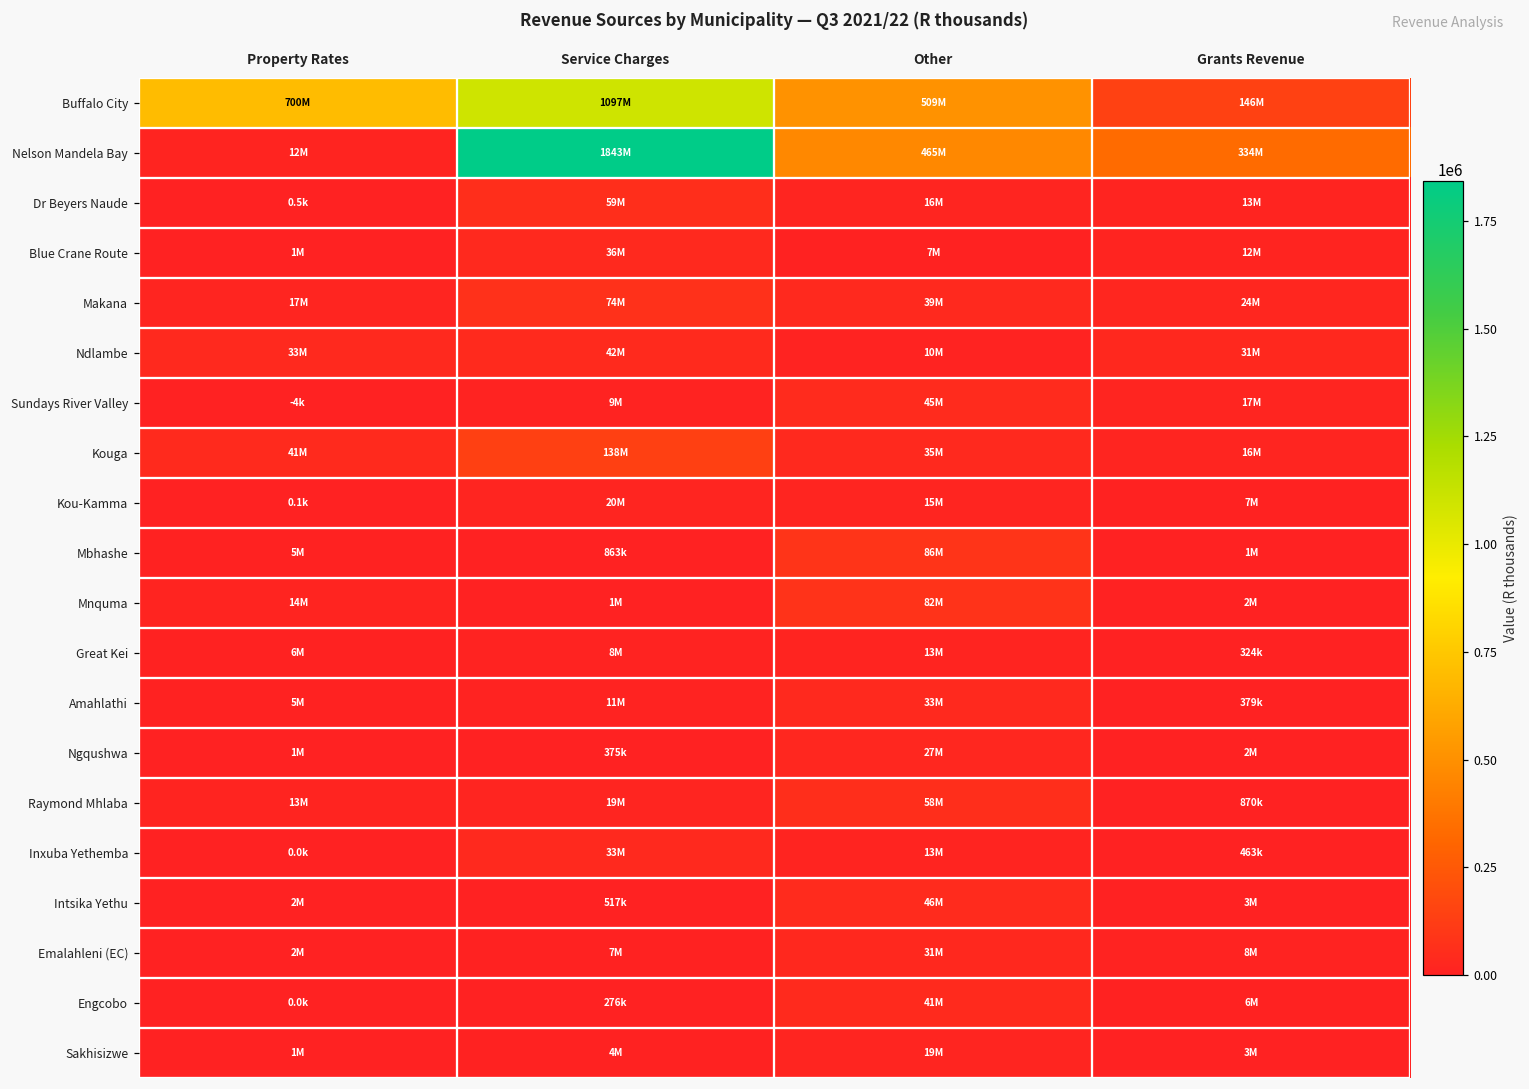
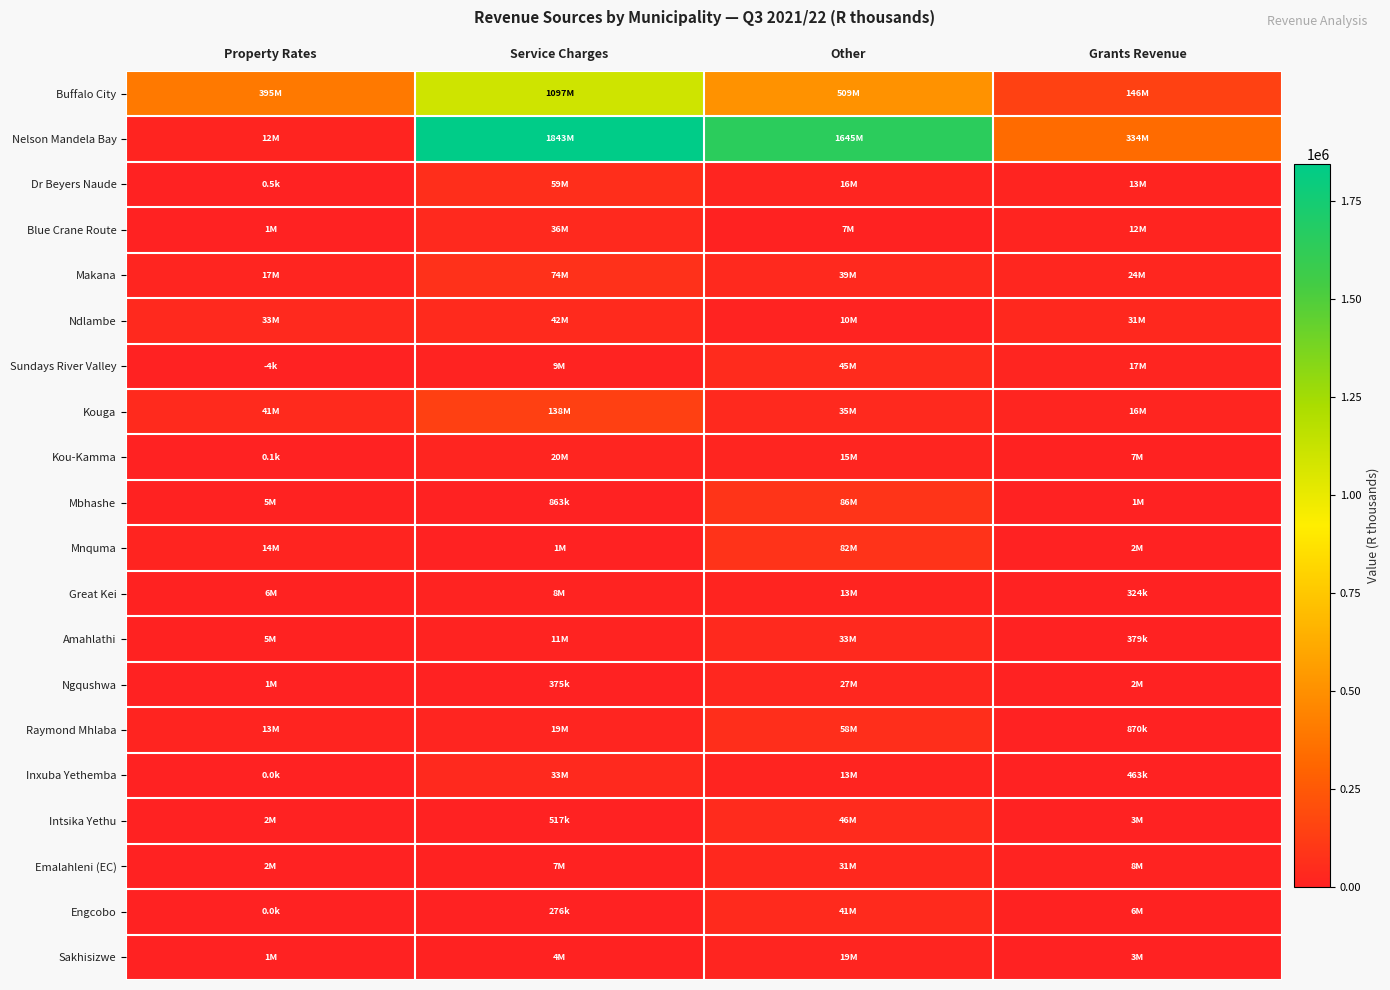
Buffalo City, Property Rates: 700M -> 395M
Nelson Mandela Bay, Other: 465M -> 1645M
